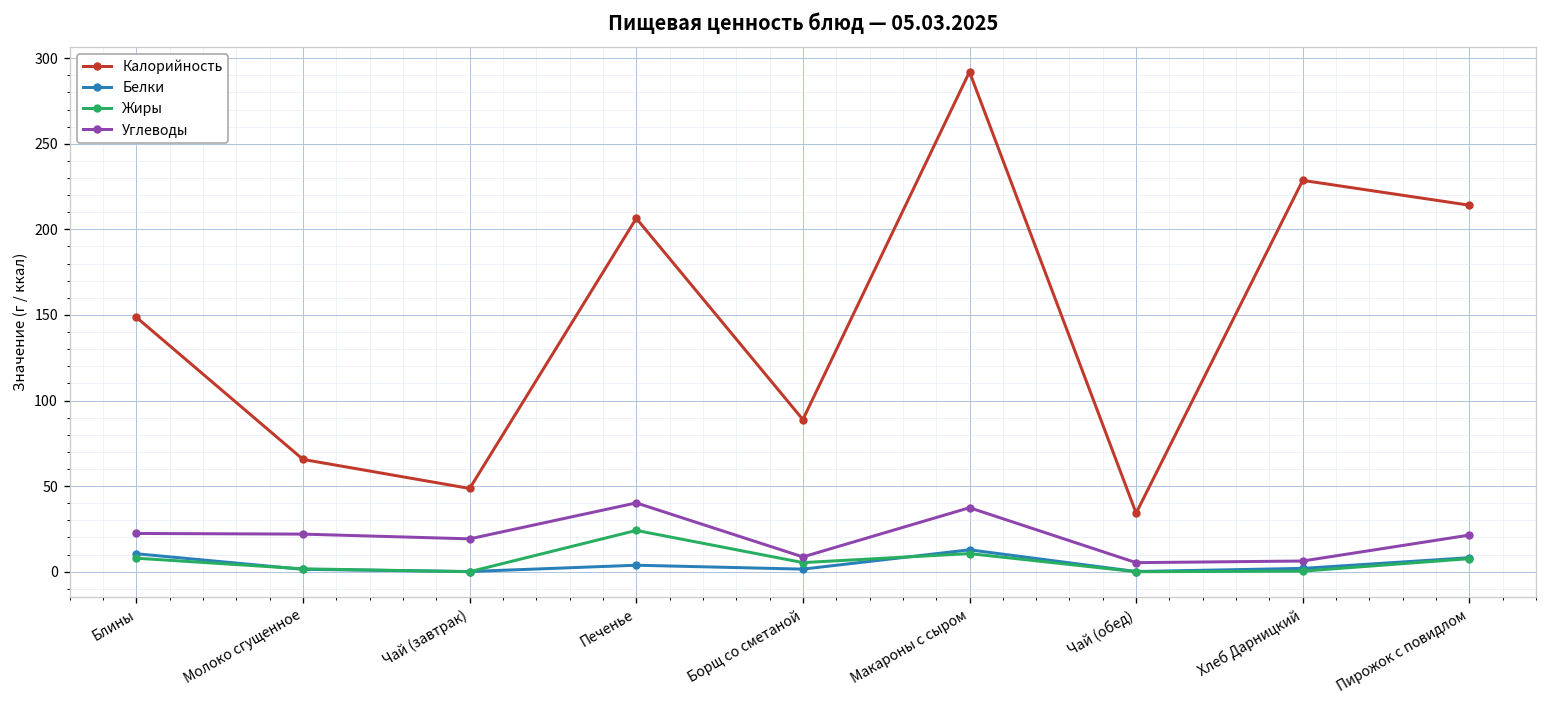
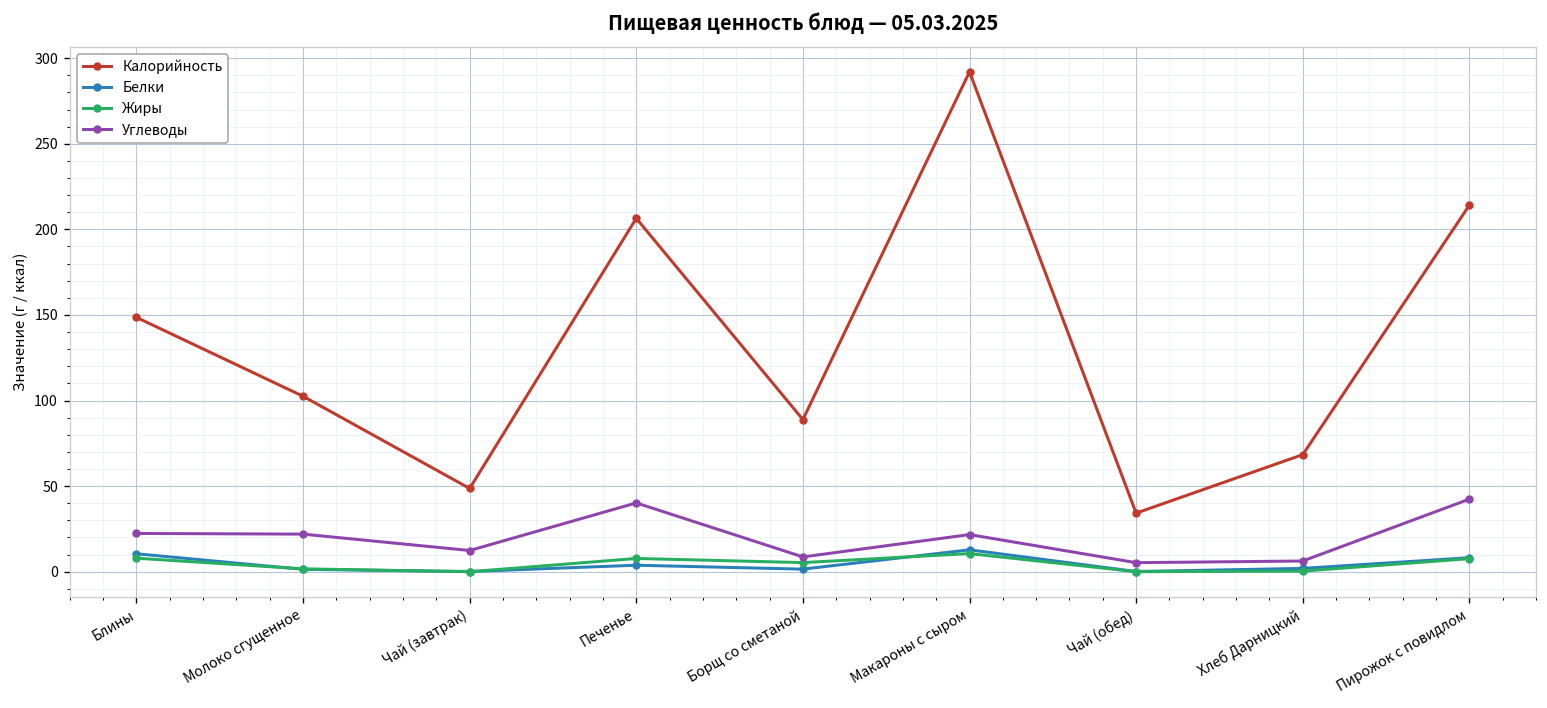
Калорийность, Молоко сгущенное: 66 -> 103
Углеводы, Чай (завтрак): 19 -> 12
Жиры, Печенье: 24 -> 8
Углеводы, Макароны с сыром: 37 -> 22
Калорийность, Хлеб Дарницкий: 229 -> 68
Углеводы, Пирожок с повидлом: 21 -> 42
